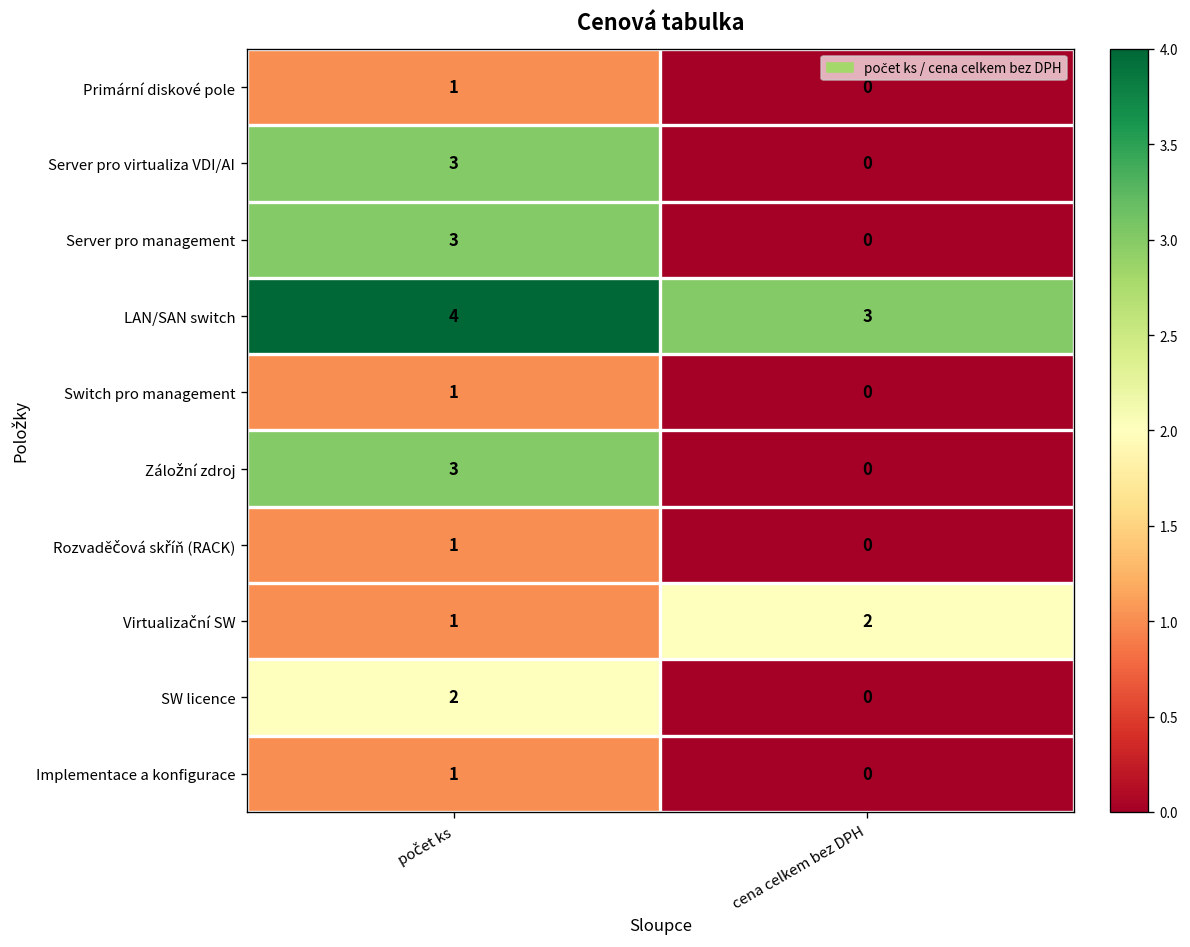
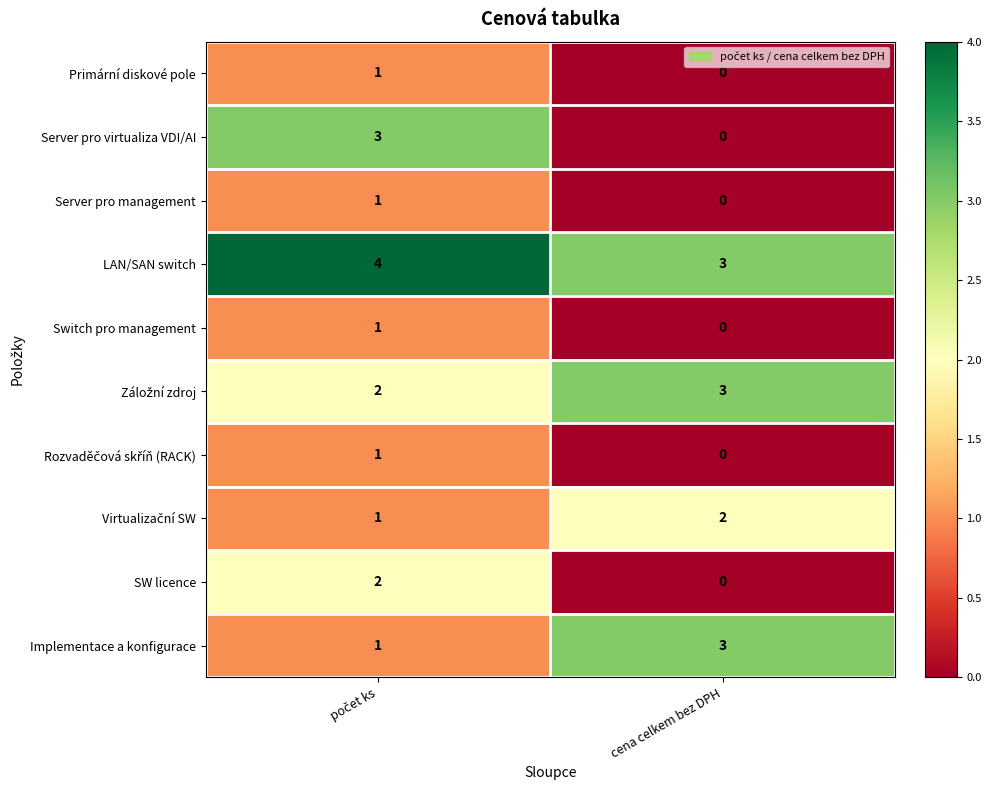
Server pro management, počet ks: 3 -> 1
Záložní zdroj, počet ks: 3 -> 2
Záložní zdroj, cena celkem bez DPH: 0 -> 3
Implementace a konfigurace, cena celkem bez DPH: 0 -> 3
